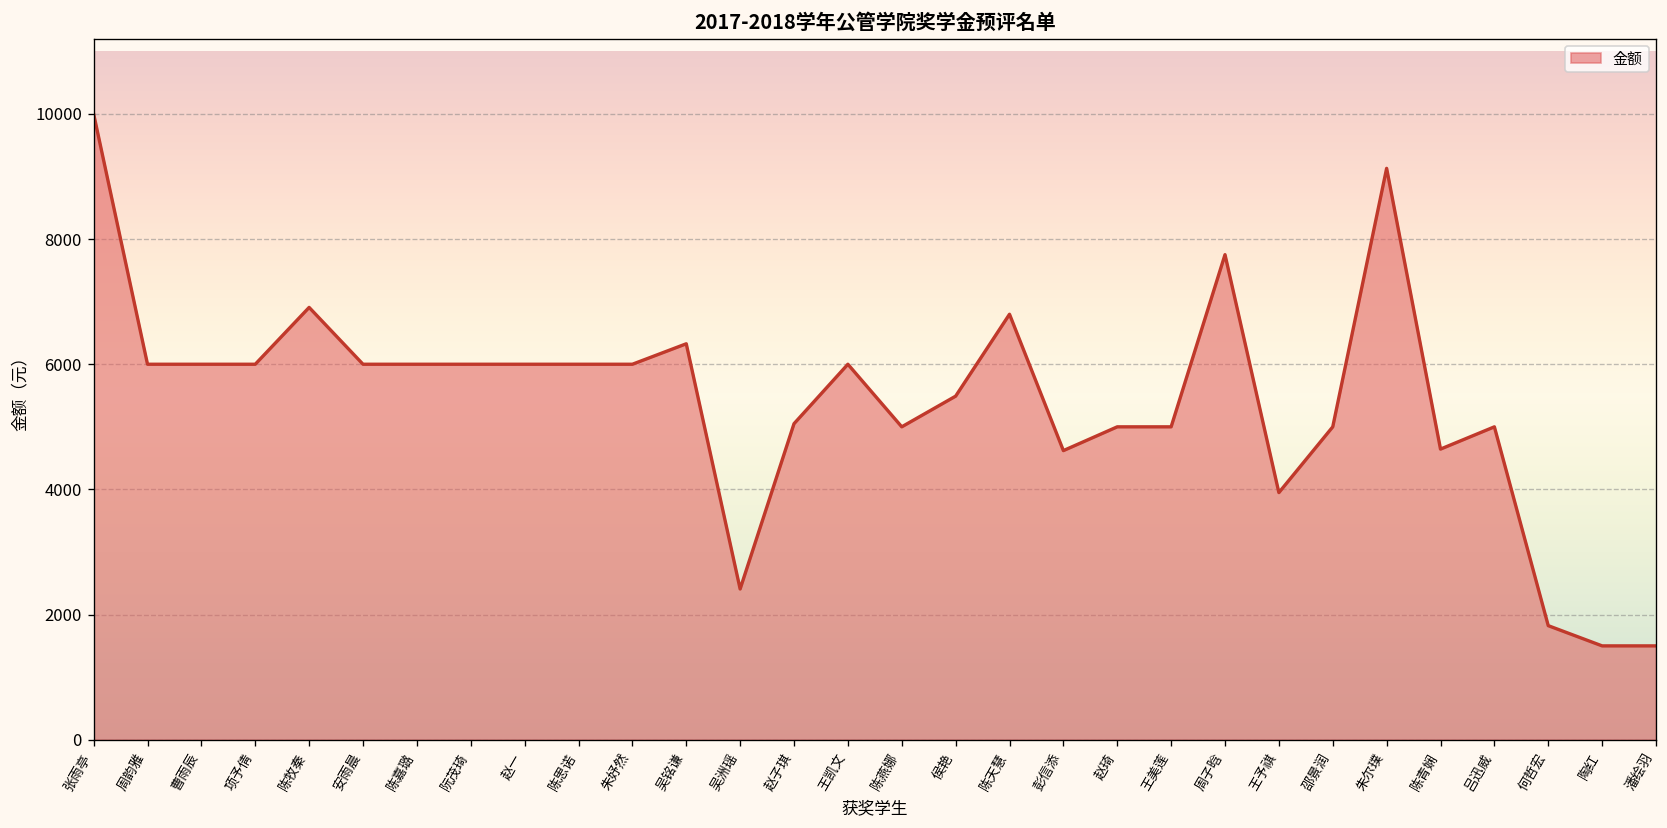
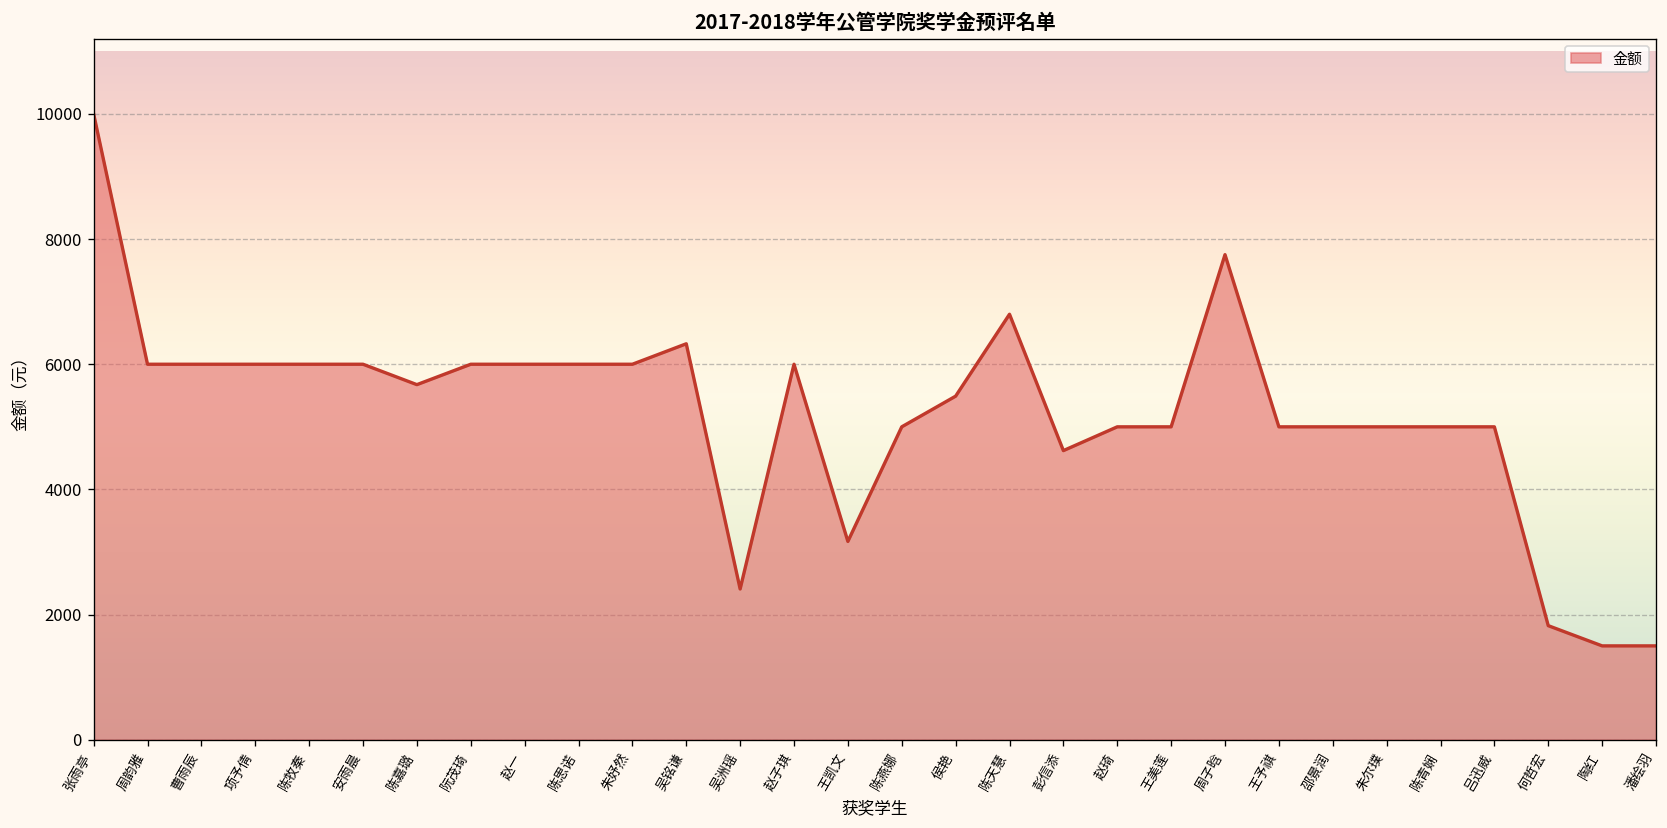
陈牧秦: 6900 -> 6000
陈嘉璐: 6000 -> 5700
赵子琪: 5100 -> 6000
王凯文: 6000 -> 3200
王予祺: 3900 -> 5000
朱尔璞: 9100 -> 5000
陈青娴: 4600 -> 5000
